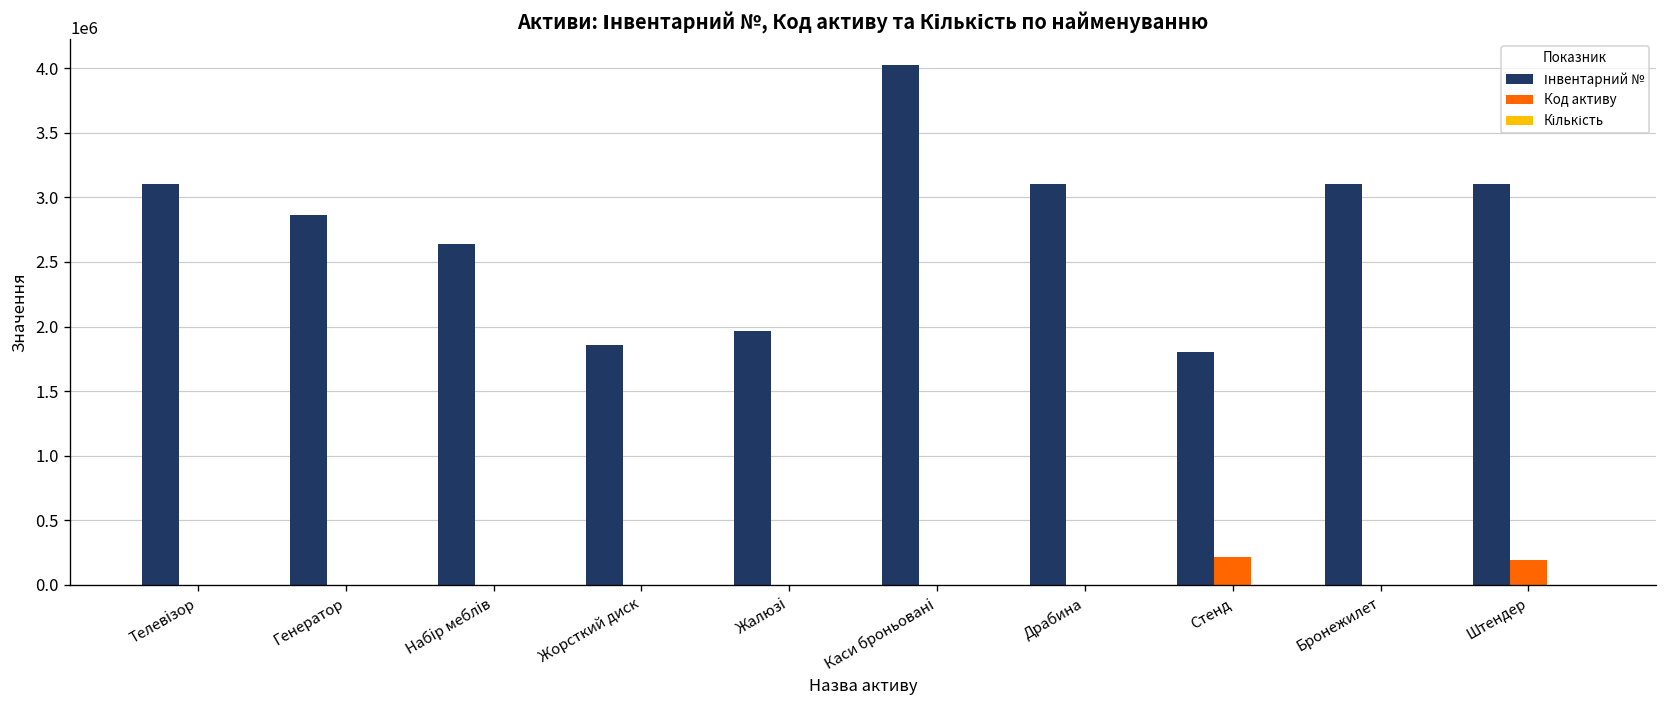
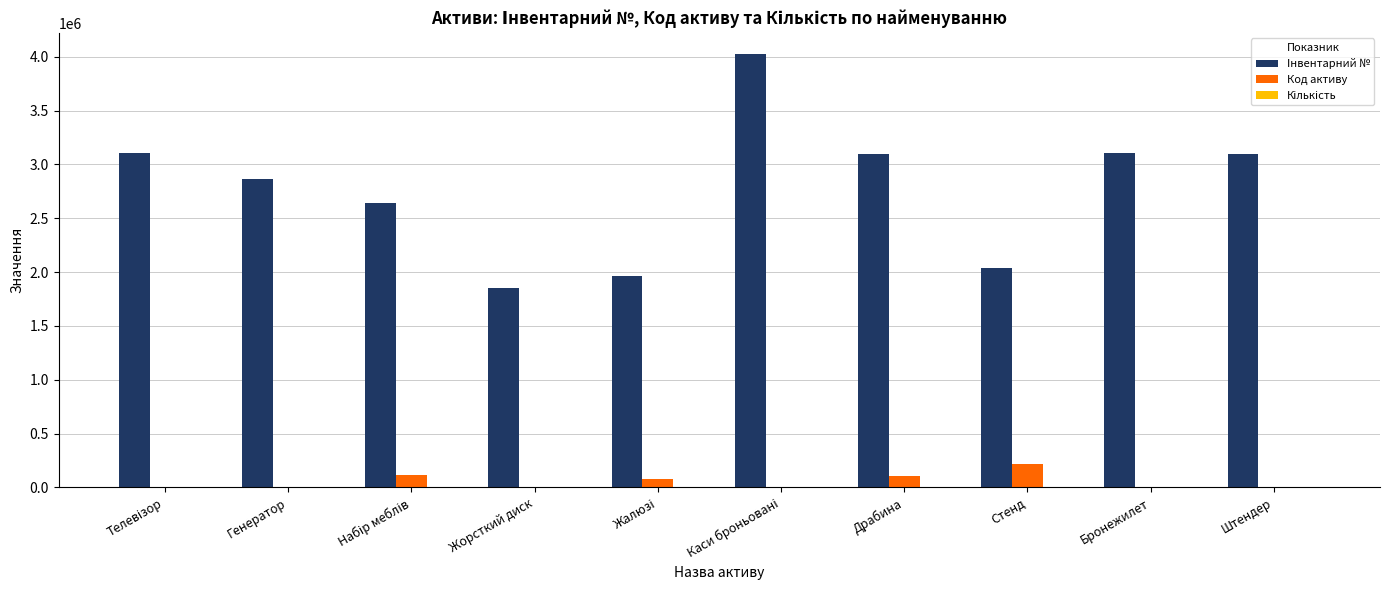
Код активу, Набір меблів: 0 -> 120000
Код активу, Жалюзі: 0 -> 80000
Код активу, Драбина: 0 -> 100000
Інвентарний №, Стенд: 1800000 -> 2040000
Код активу, Штендер: 190000 -> 0
